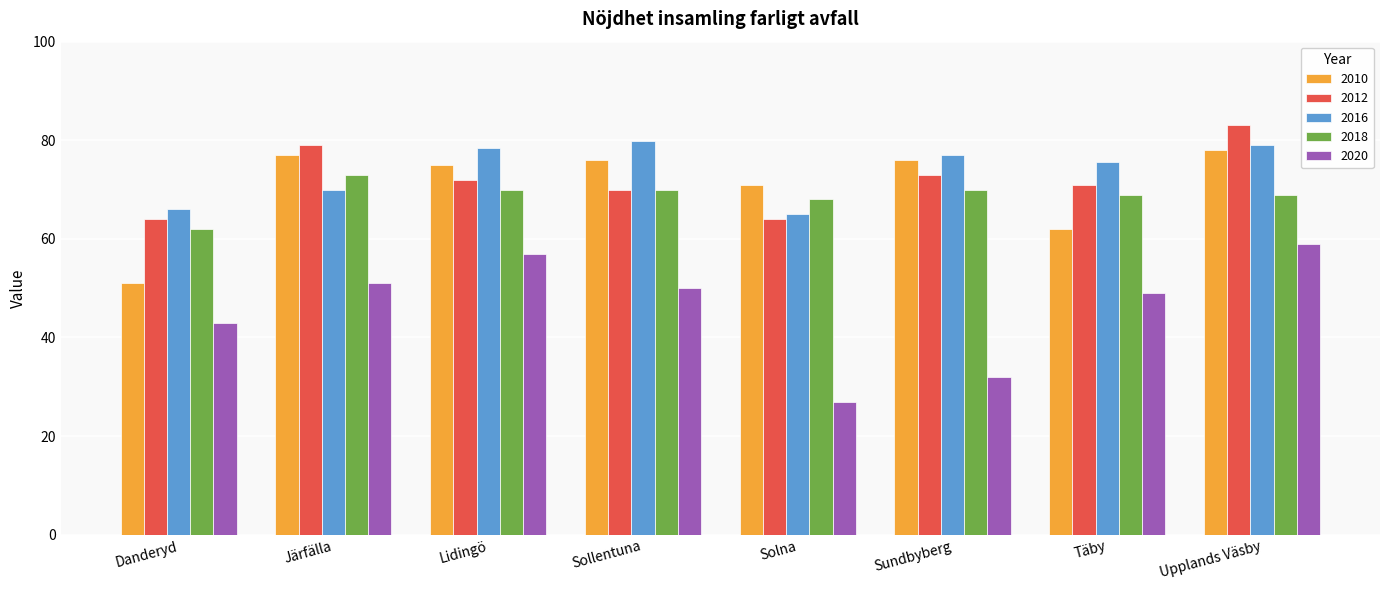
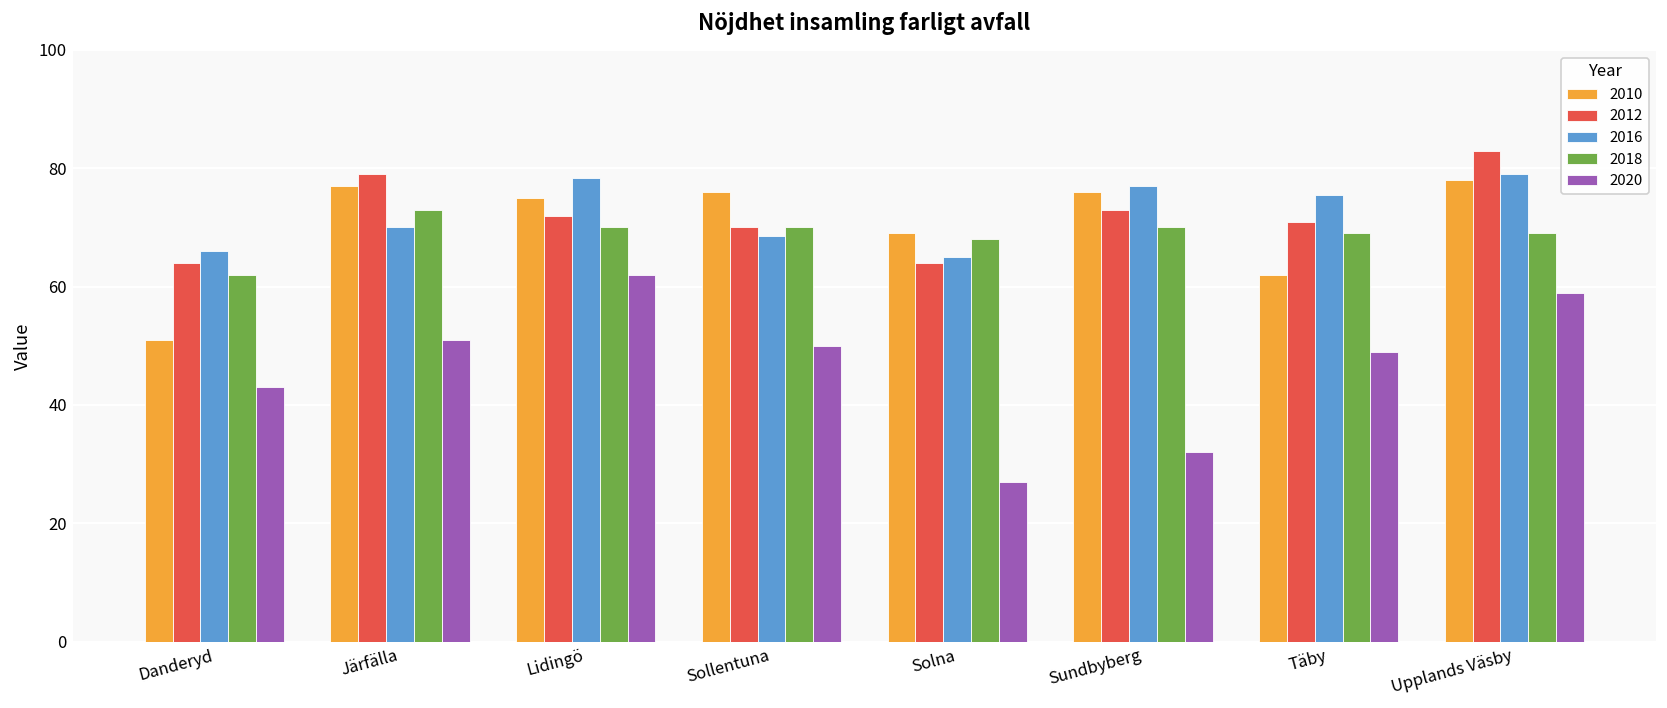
2020, Lidingö: 57 -> 62
2016, Sollentuna: 80 -> 69
2010, Solna: 71 -> 69
